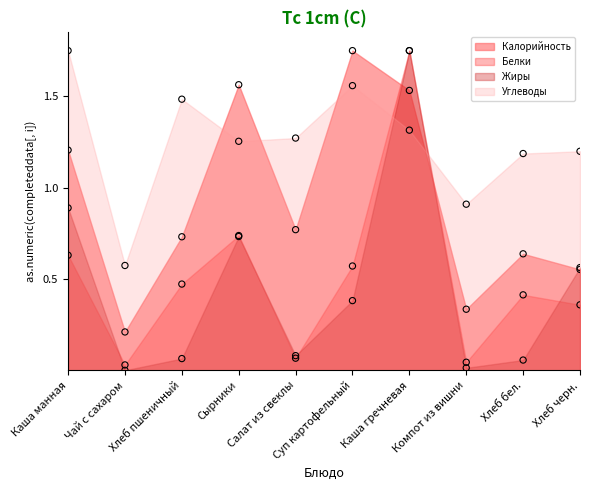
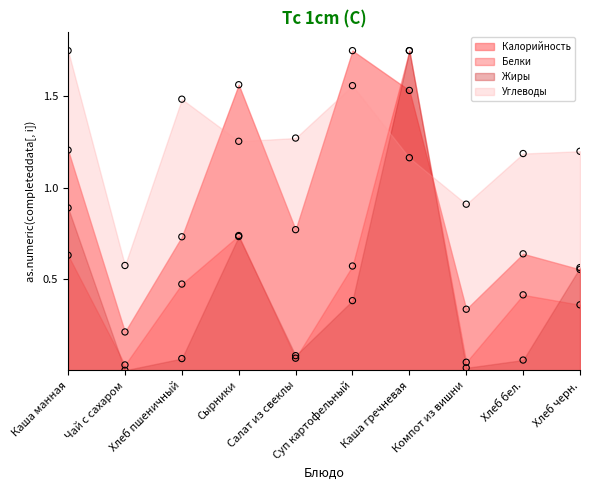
Углеводы, Каша гречневая: 1.31 -> 1.16
